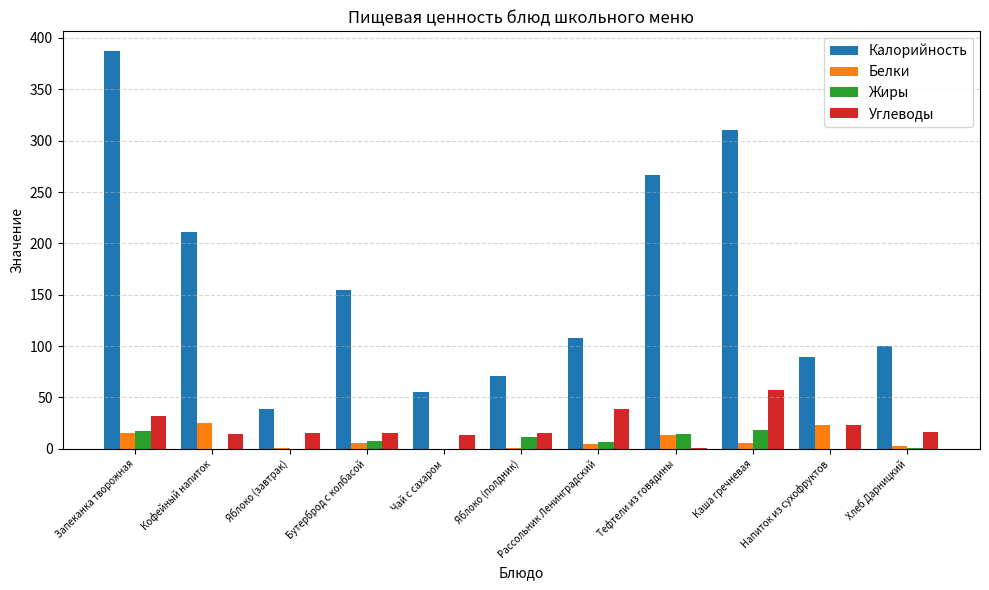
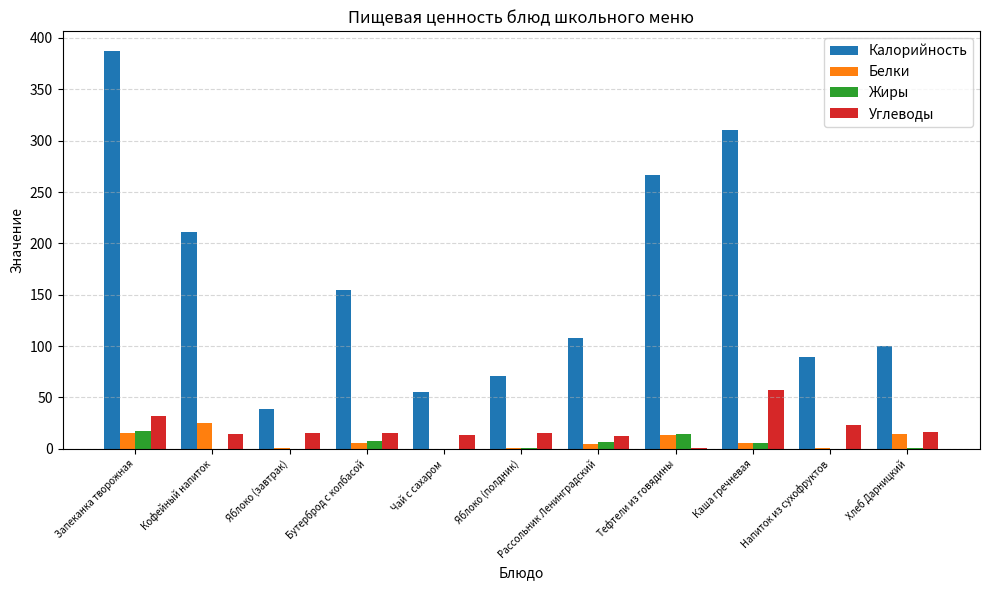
Жиры, Яблоко (полдник): 12 -> 1
Углеводы, Рассольник Ленинградский: 39 -> 13
Жиры, Каша гречневая: 19 -> 6
Белки, Напиток из сухофруктов: 23 -> 0
Белки, Хлеб Дарницкий: 3 -> 15
